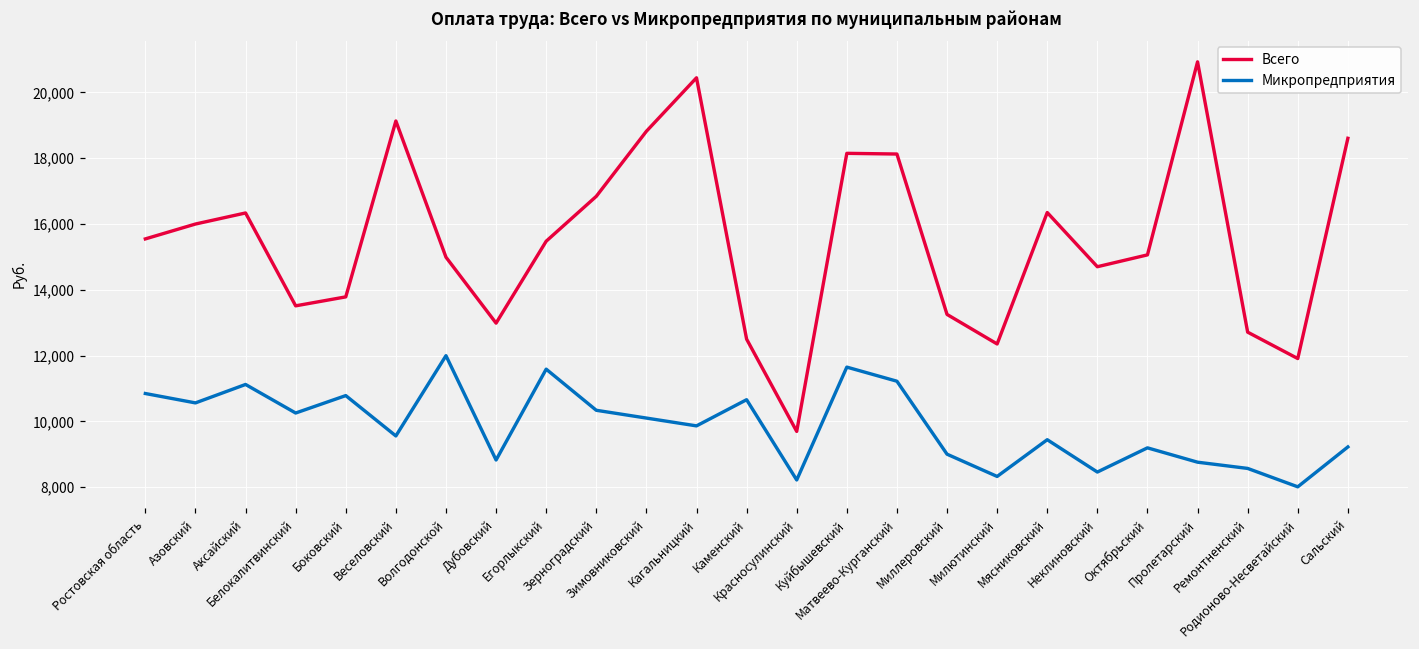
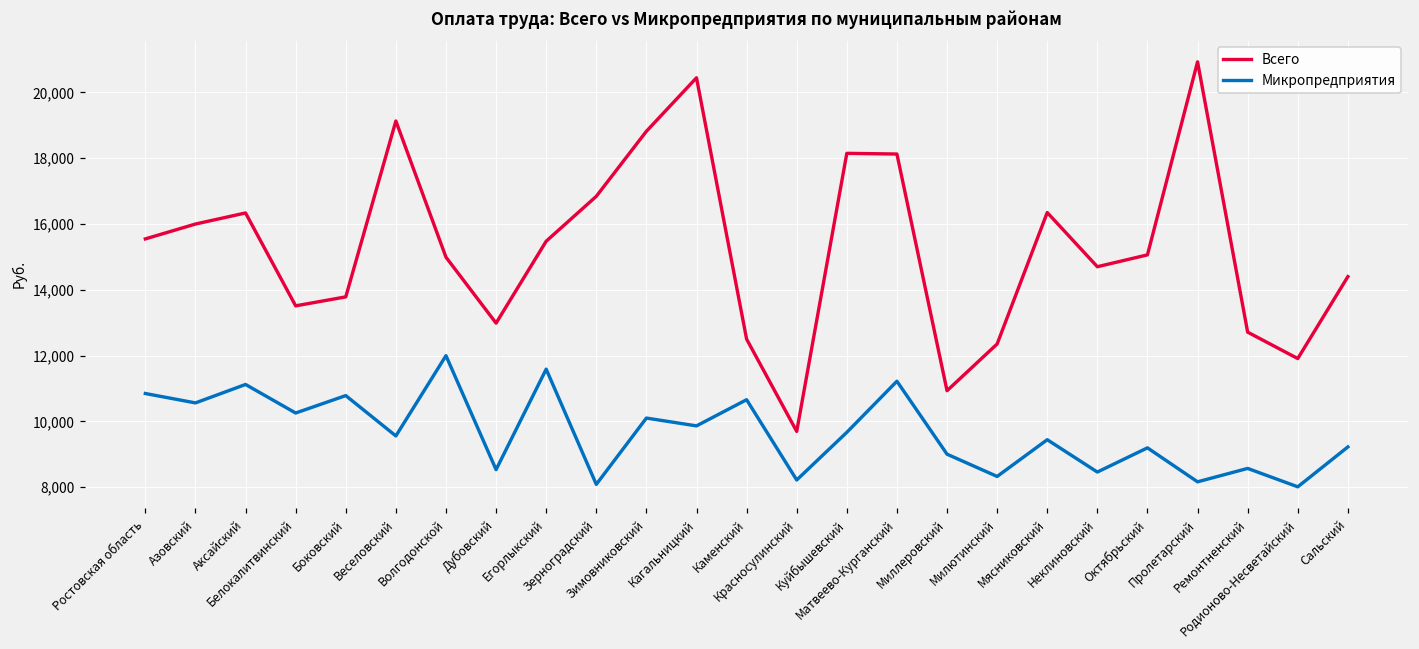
Микропредприятия, Дубовский: 8,800 -> 8,500
Микропредприятия, Зерноградский: 10,300 -> 8,100
Микропредприятия, Куйбышевский: 11,600 -> 9,700
Всего, Миллеровский: 13,300 -> 10,900
Микропредприятия, Пролетарский: 8,800 -> 8,200
Всего, Сальский: 18,600 -> 14,400
